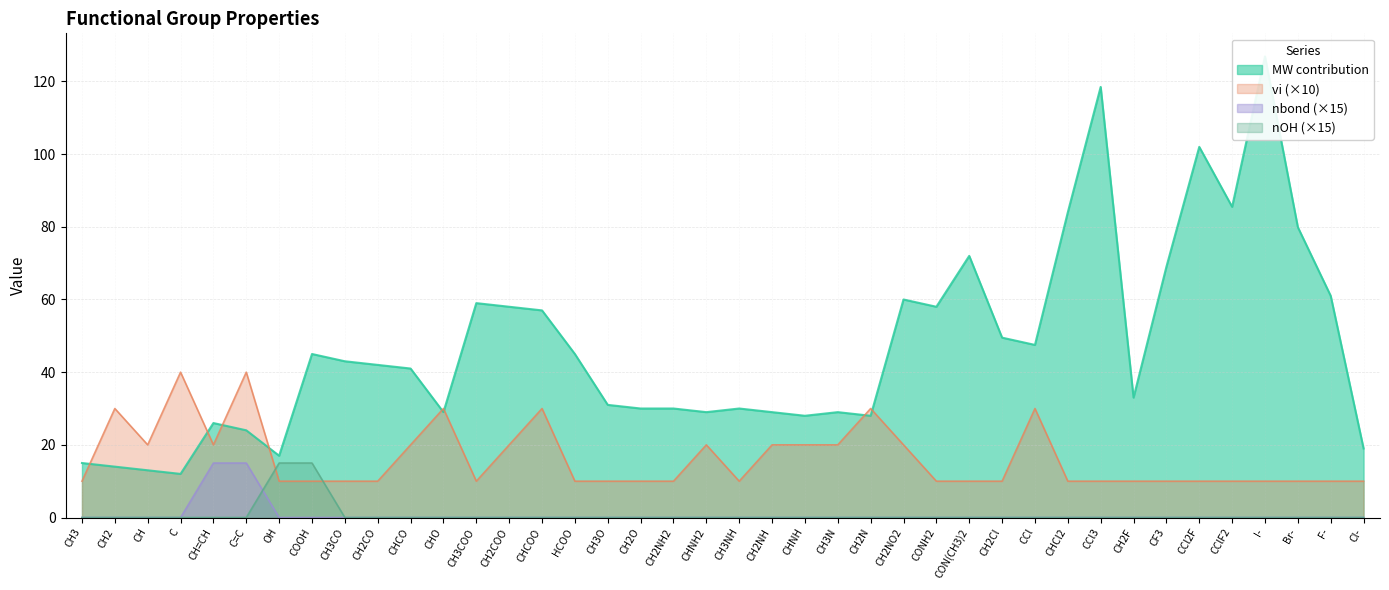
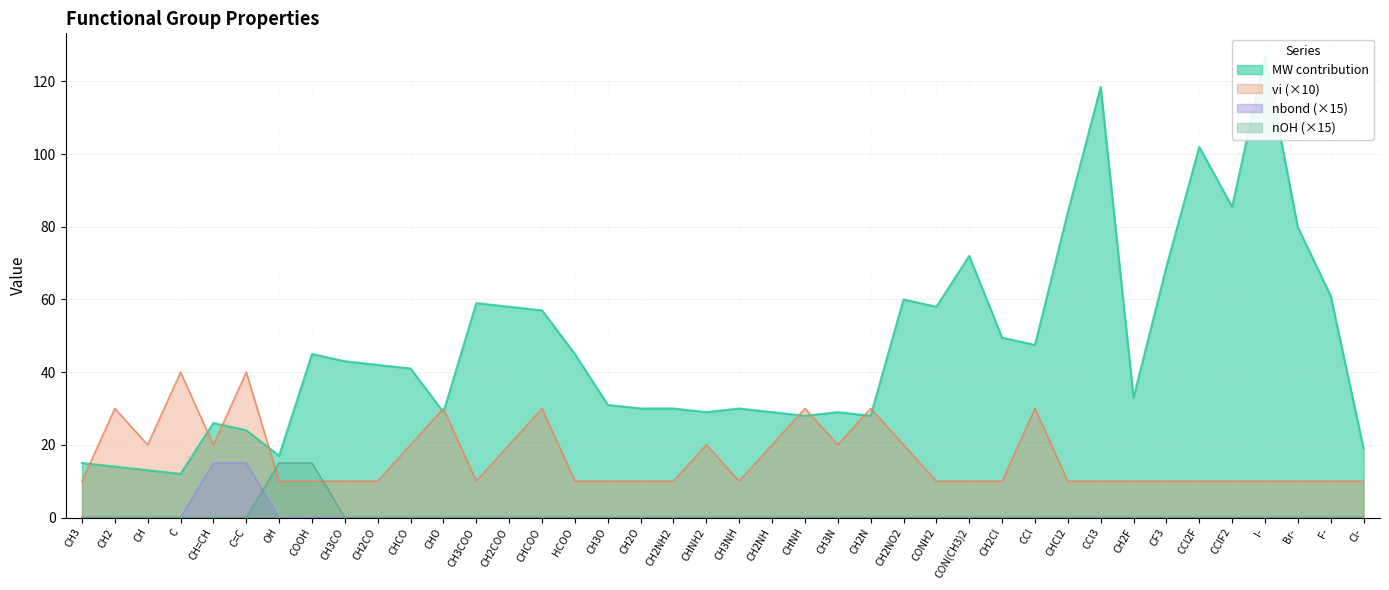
vi (×10), CHNH: 20 -> 30
